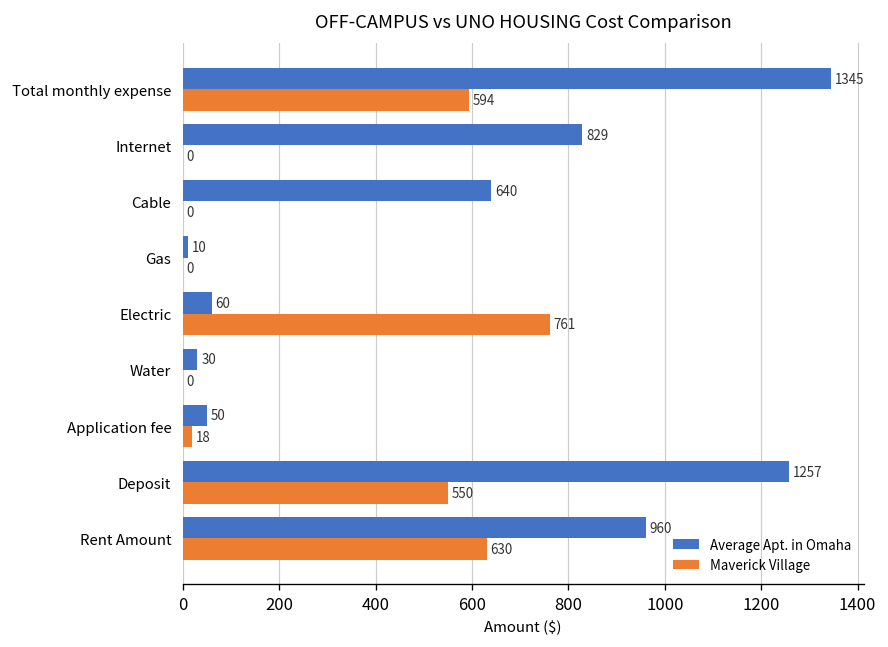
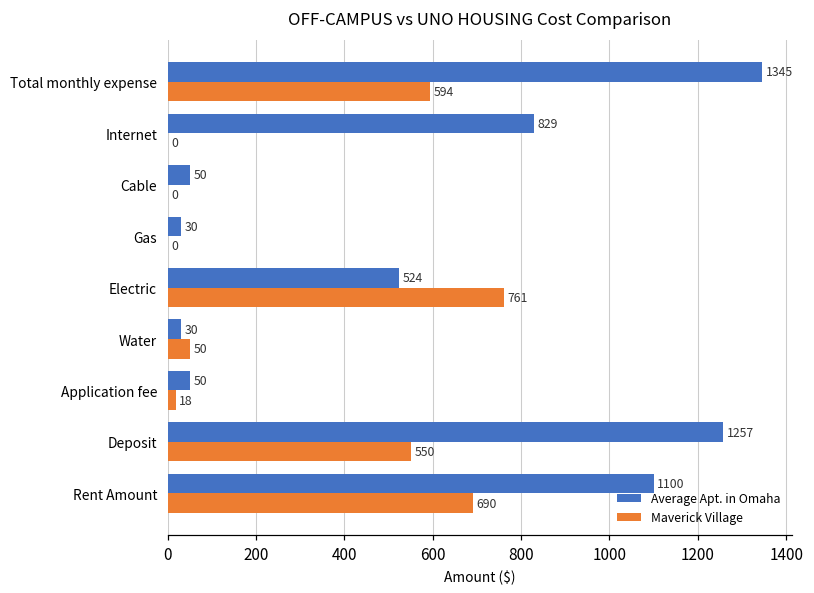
Average Apt. in Omaha, Cable: 640 -> 50
Average Apt. in Omaha, Gas: 10 -> 30
Average Apt. in Omaha, Electric: 60 -> 524
Maverick Village, Water: 0 -> 50
Average Apt. in Omaha, Rent Amount: 960 -> 1100
Maverick Village, Rent Amount: 630 -> 690
